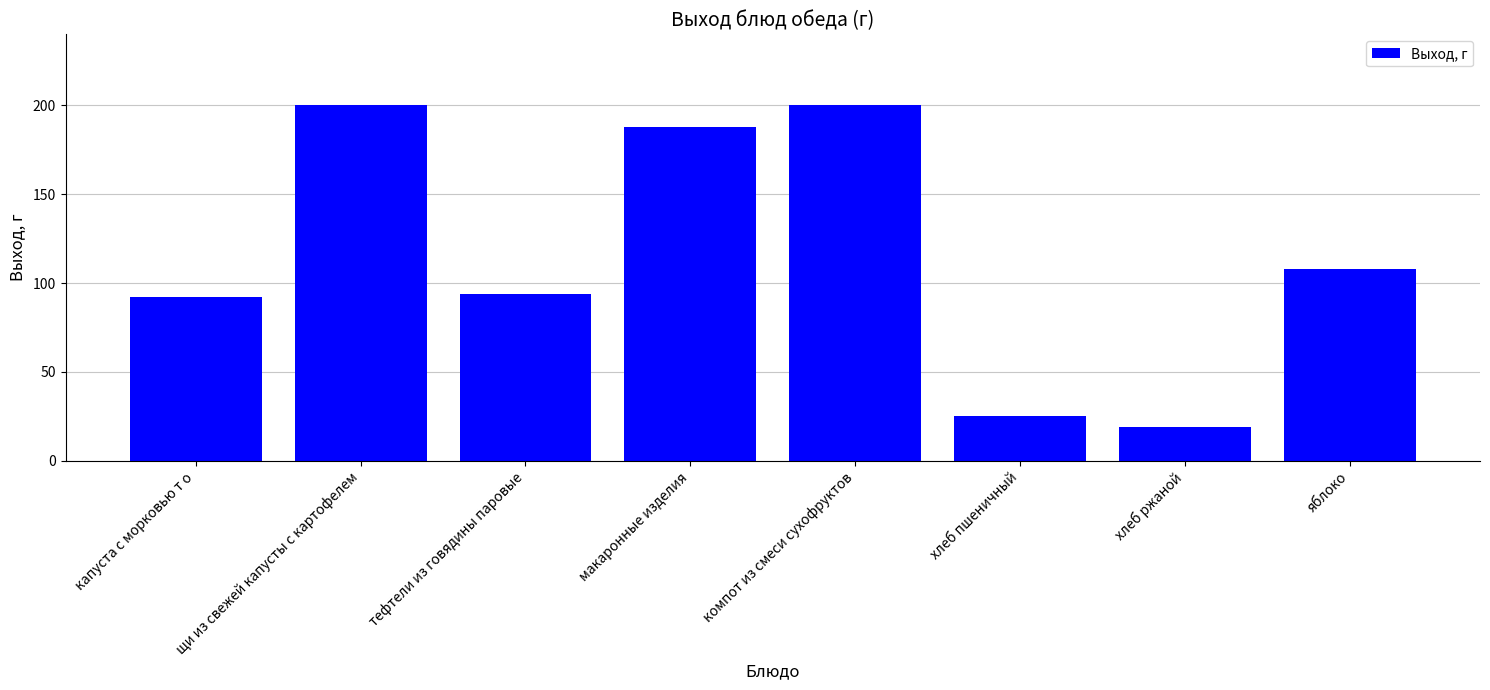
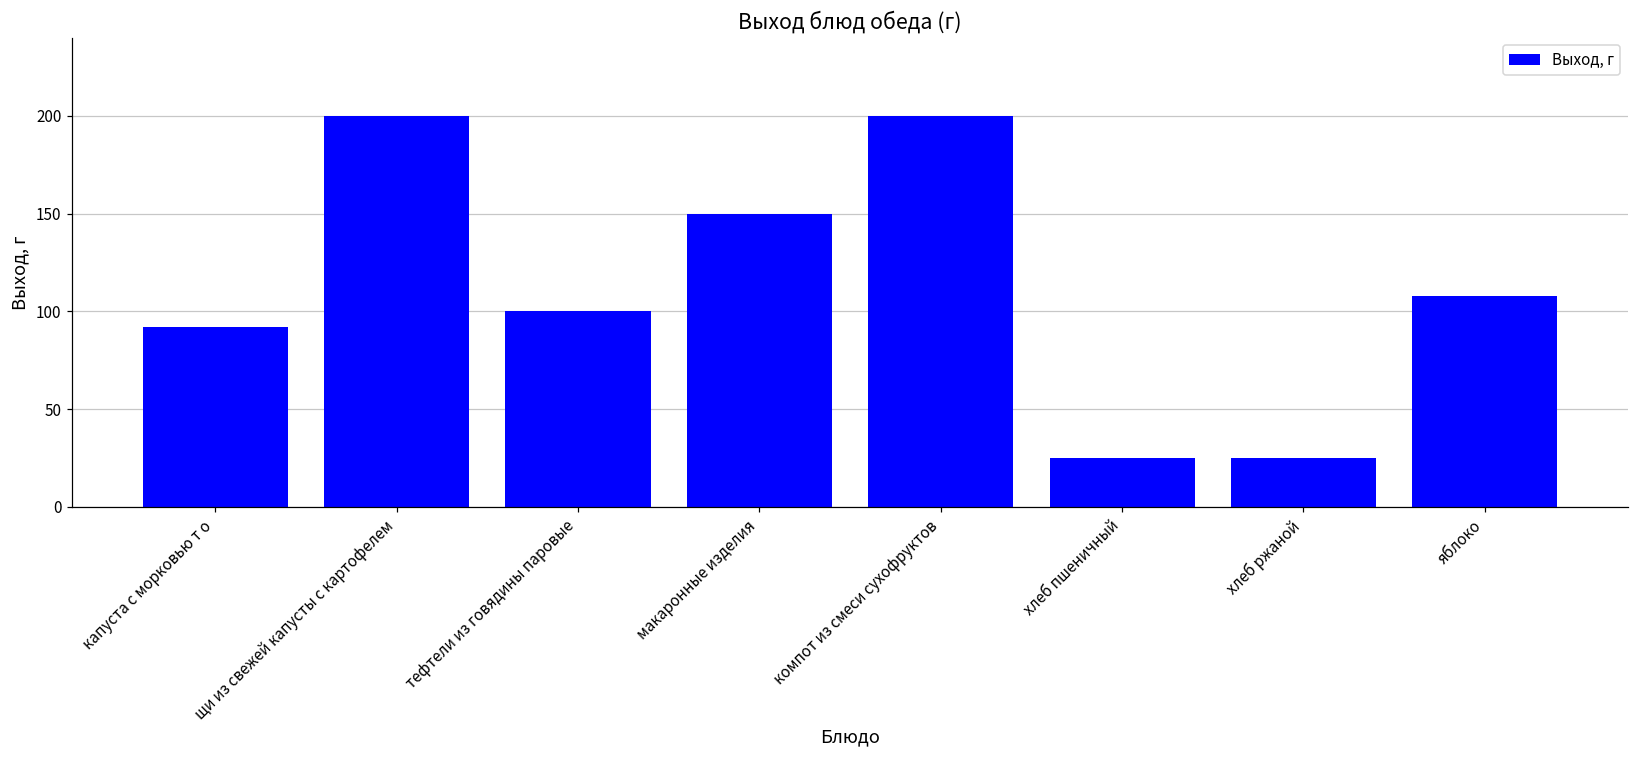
тефтели из говядины паровые: 94 -> 100
макаронные изделия: 188 -> 150
хлеб ржаной: 19 -> 25
